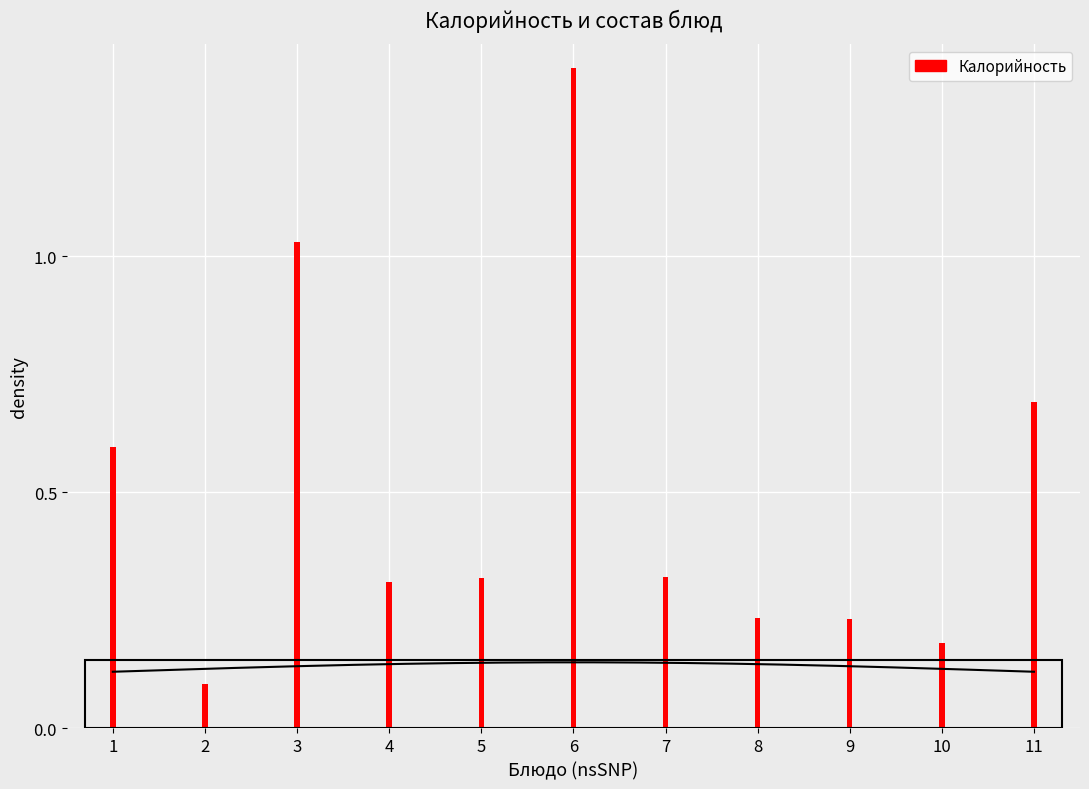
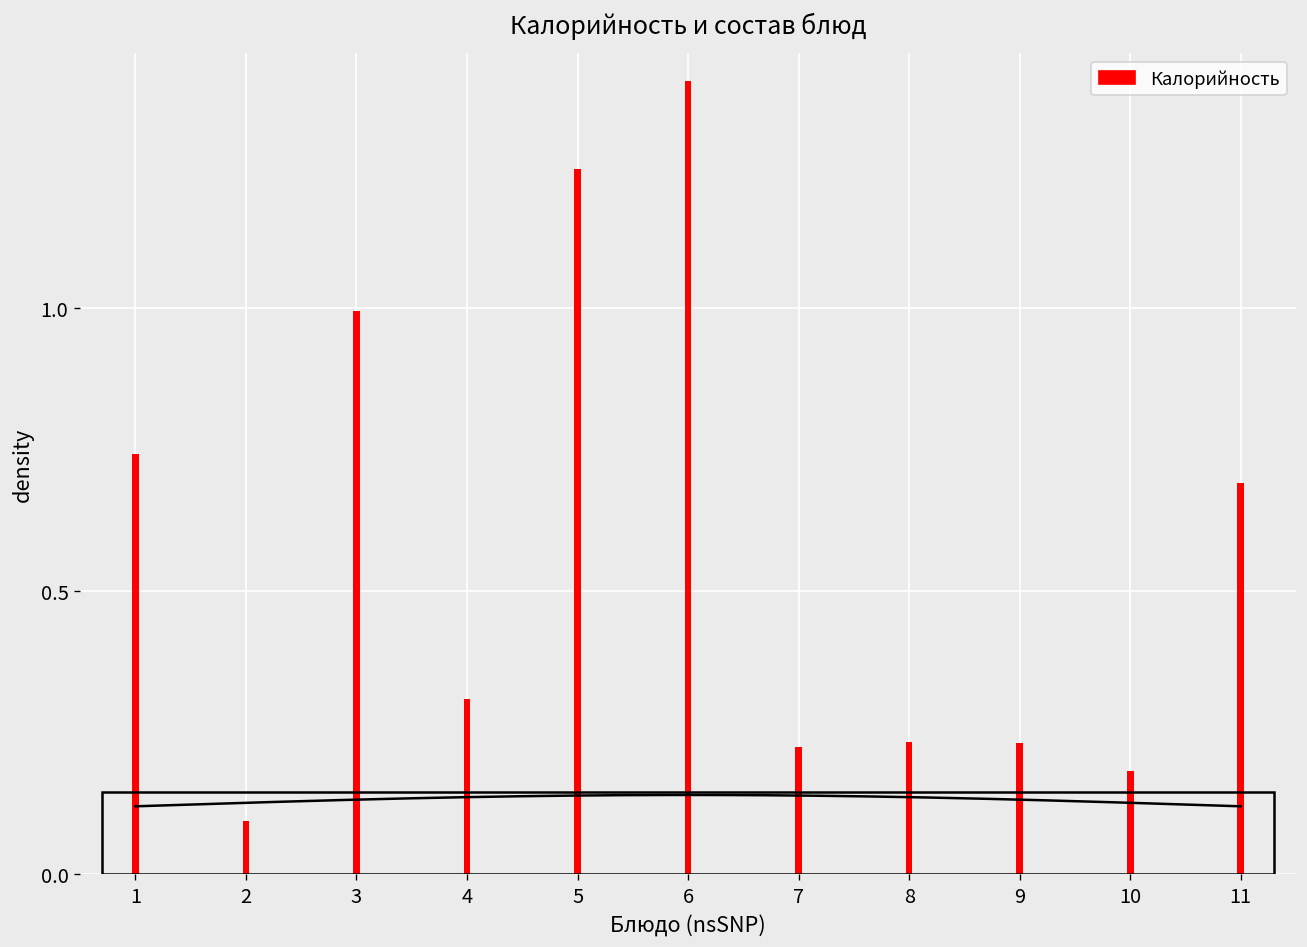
Калорийность, 1: 0.60 -> 0.74
Калорийность, 3: 1.03 -> 0.99
Калорийность, 5: 0.32 -> 1.24
Калорийность, 7: 0.32 -> 0.23
